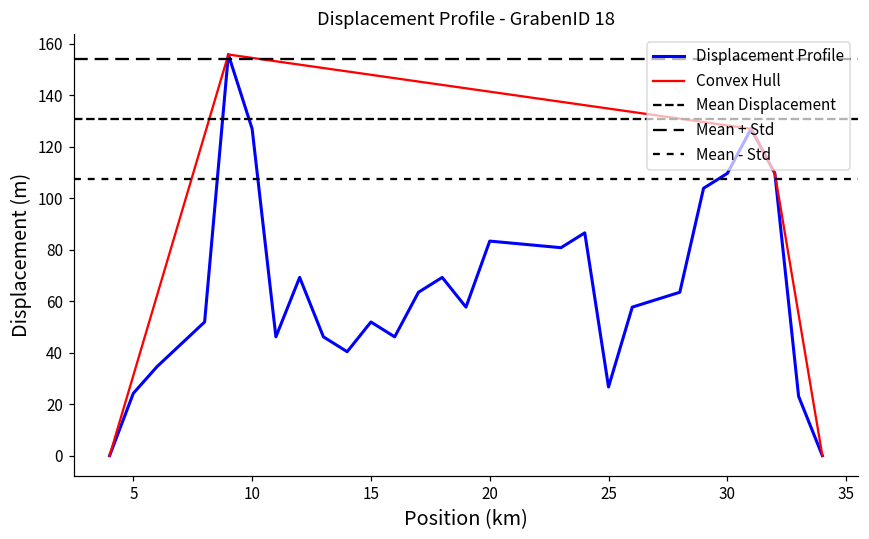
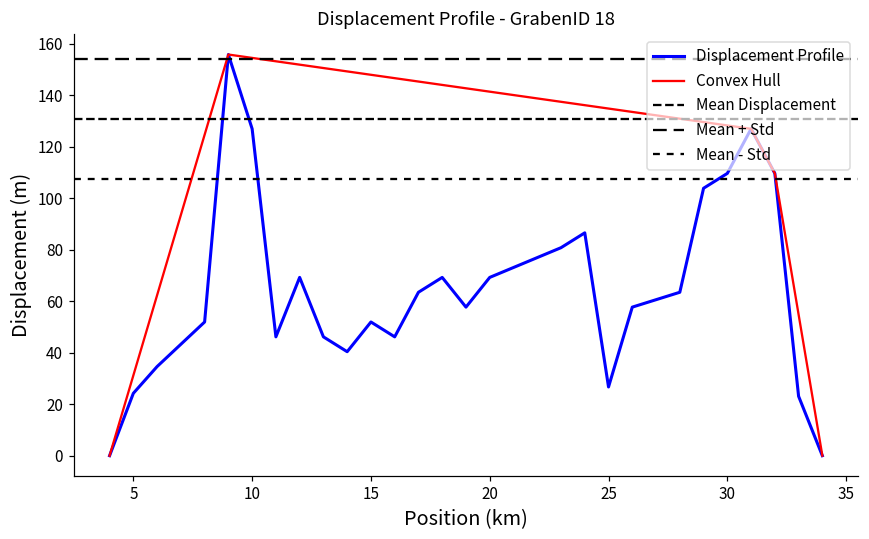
Displacement Profile, 20: 83 -> 69
